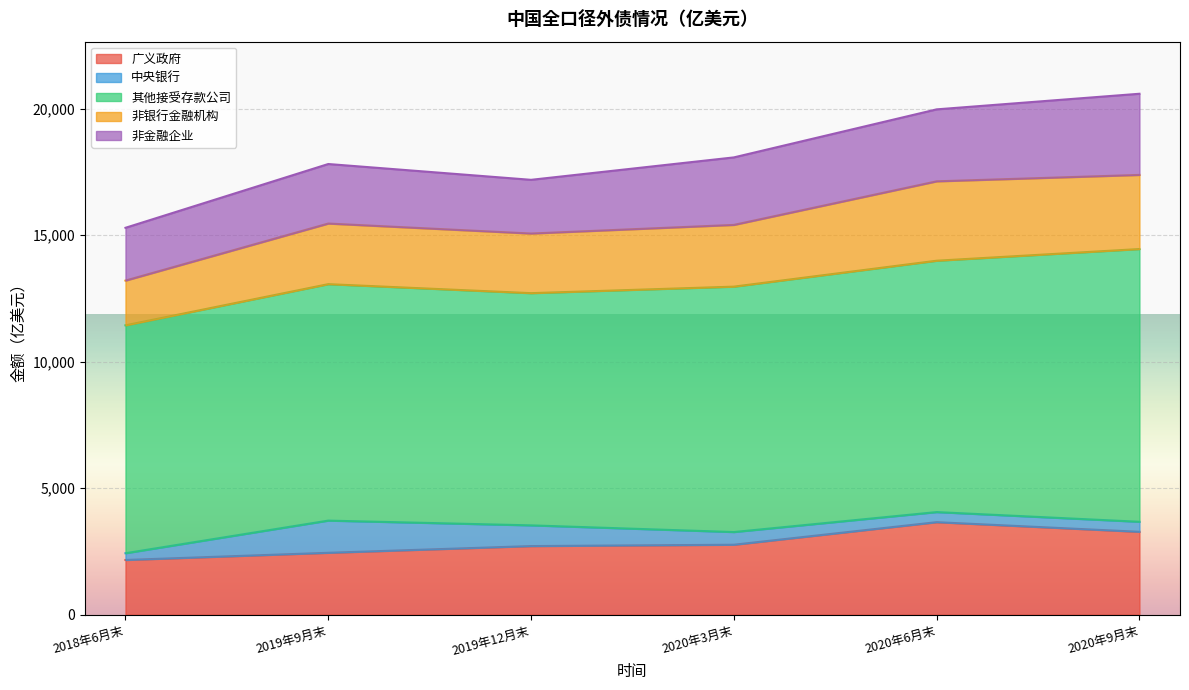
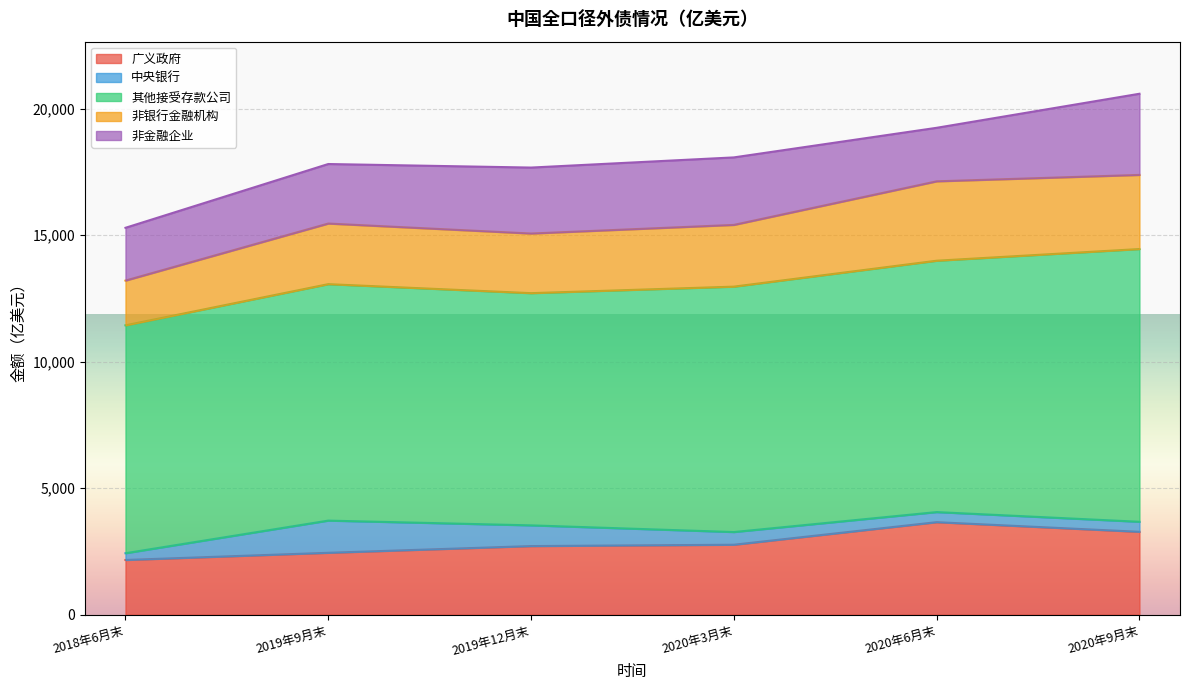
非金融企业, 2019年12月末: 2,100 -> 2,600
非金融企业, 2020年6月末: 2,800 -> 2,100
